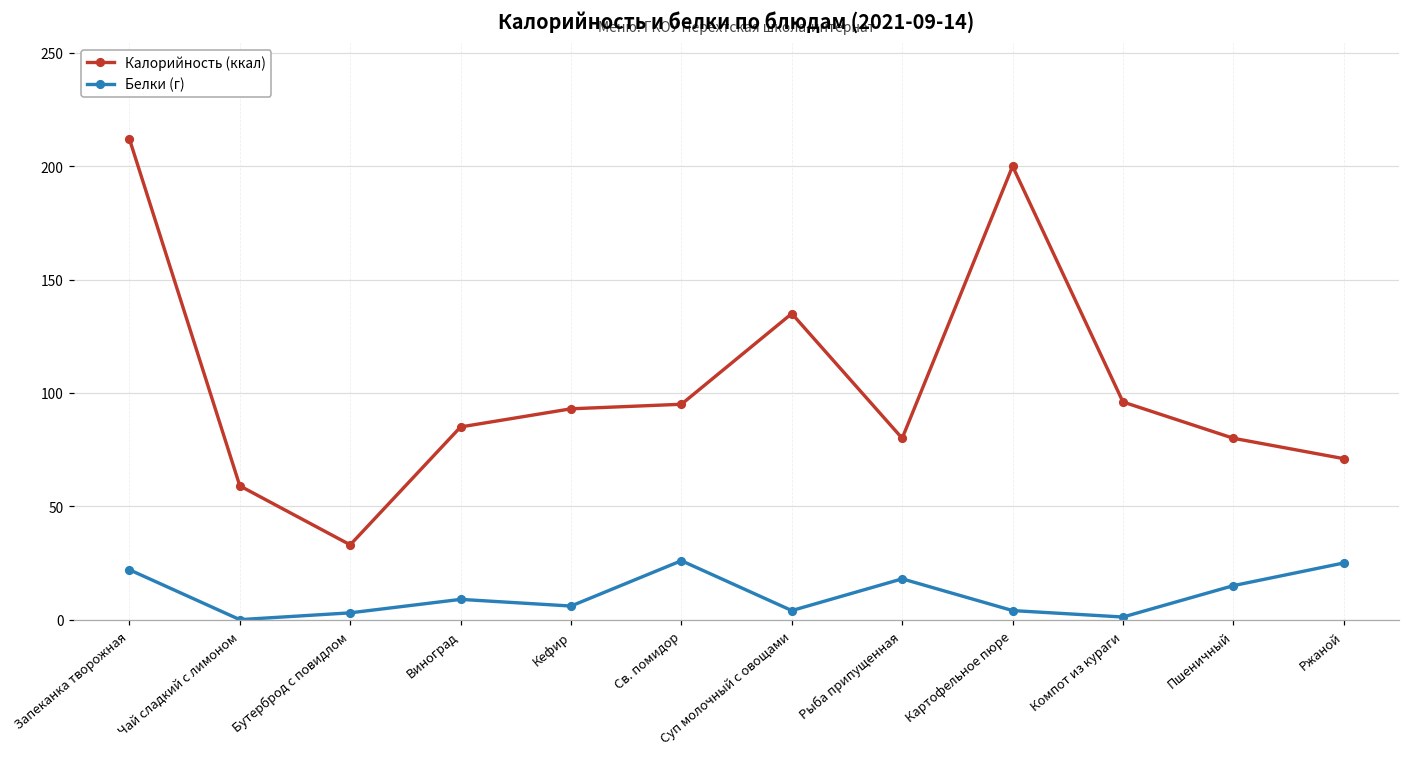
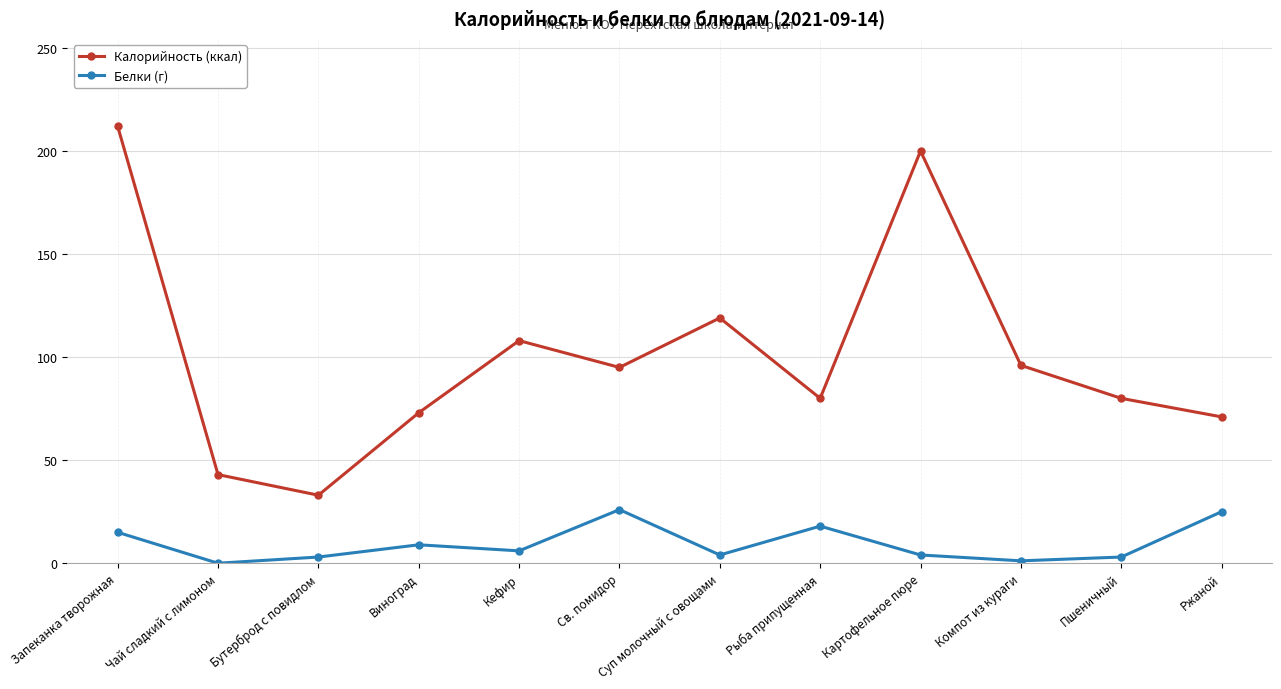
Белки (г), Запеканка творожная: 22 -> 15
Калорийность (ккал), Чай сладкий с лимоном: 59 -> 43
Калорийность (ккал), Виноград: 85 -> 73
Калорийность (ккал), Кефир: 93 -> 108
Калорийность (ккал), Суп молочный с овощами: 135 -> 119
Белки (г), Пшеничный: 15 -> 3
